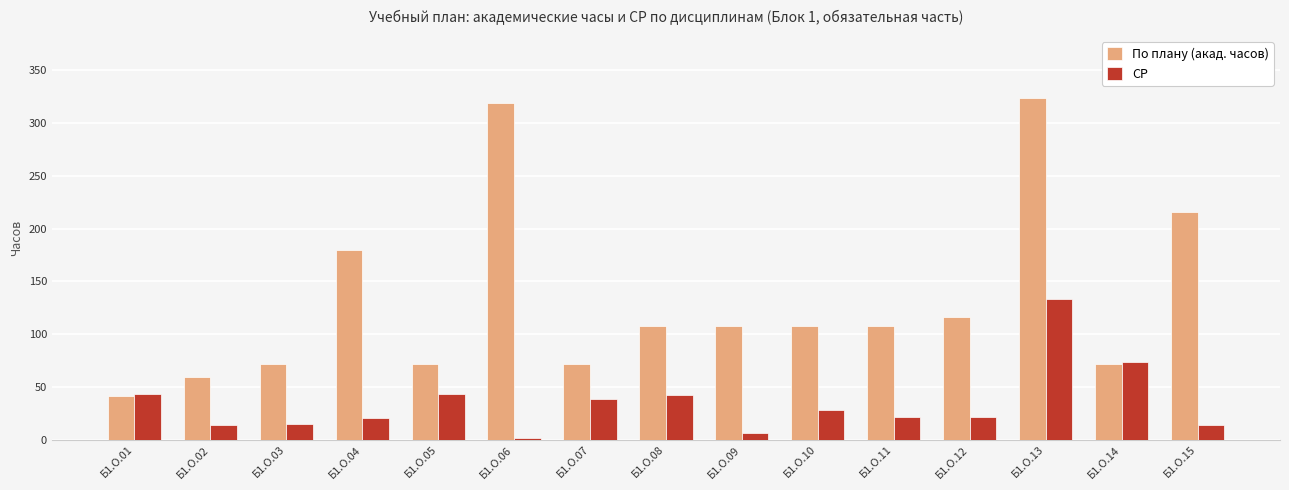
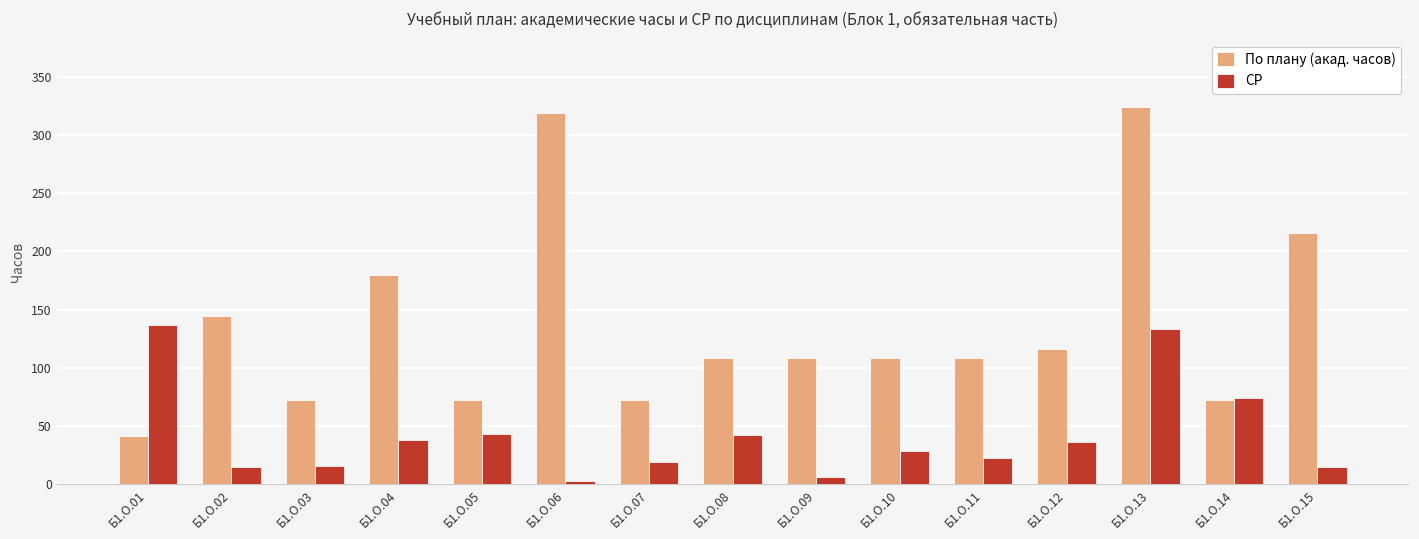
СР, Б1.О.01: 43 -> 137
По плану (акад. часов), Б1.О.02: 59 -> 144
СР, Б1.О.04: 21 -> 38
СР, Б1.О.07: 39 -> 19
СР, Б1.О.12: 22 -> 36
